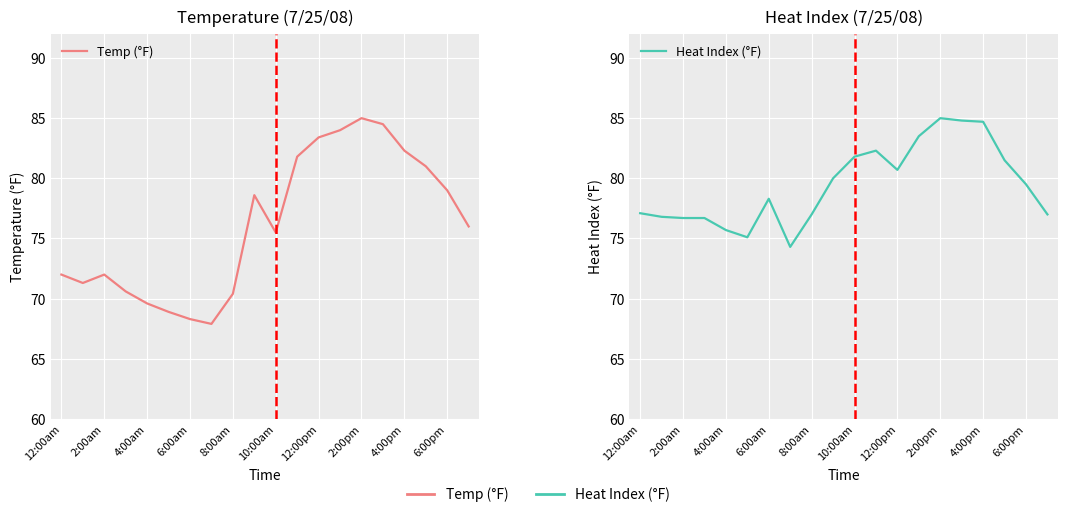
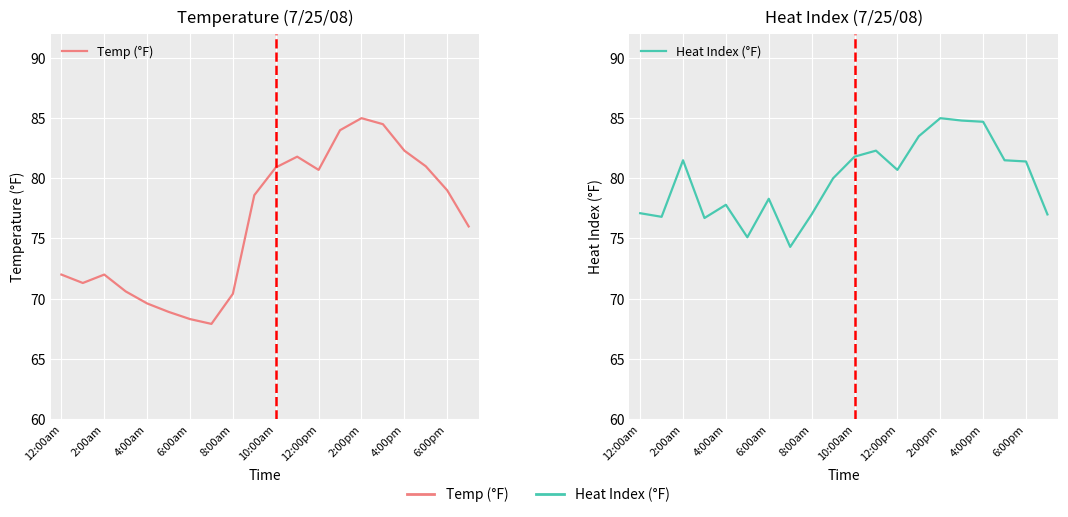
Temperature (7/25/08), 10:00am: 75.5 -> 80.9
Temperature (7/25/08), 12:00pm: 83.4 -> 80.7
Heat Index (7/25/08), 2:00am: 76.7 -> 81.5
Heat Index (7/25/08), 4:00am: 75.7 -> 77.8
Heat Index (7/25/08), 6:00pm: 79.5 -> 81.4
